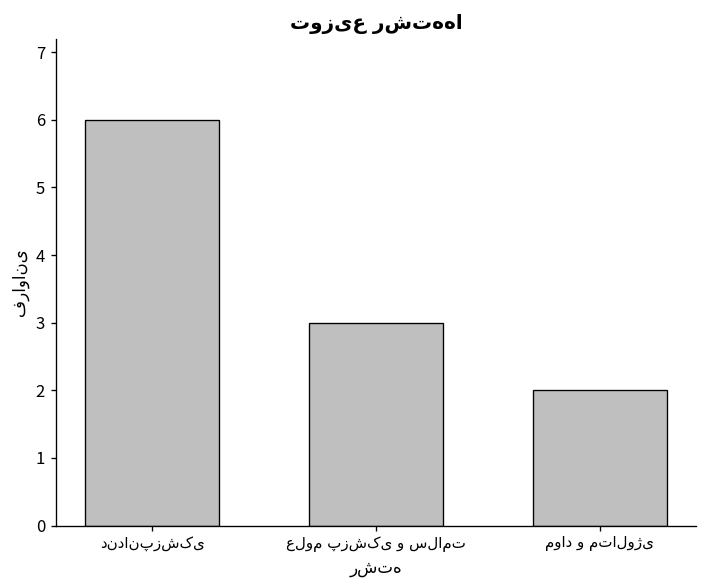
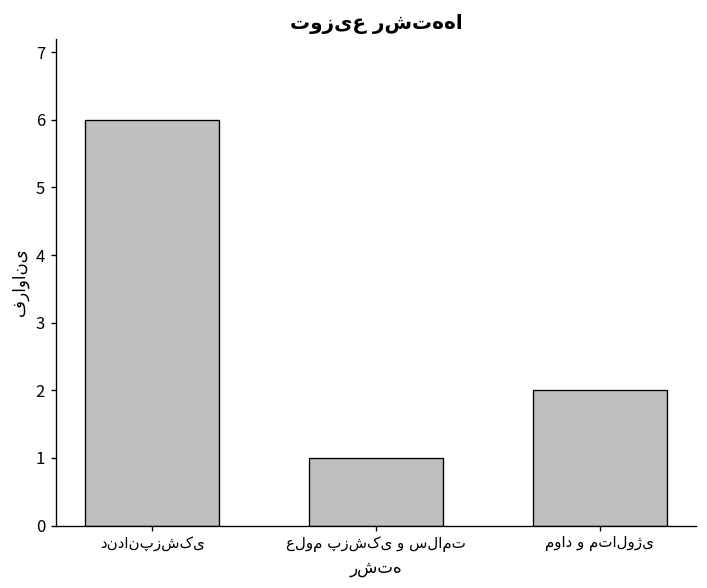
علوم پزشکی و سلامت: 3 -> 1
